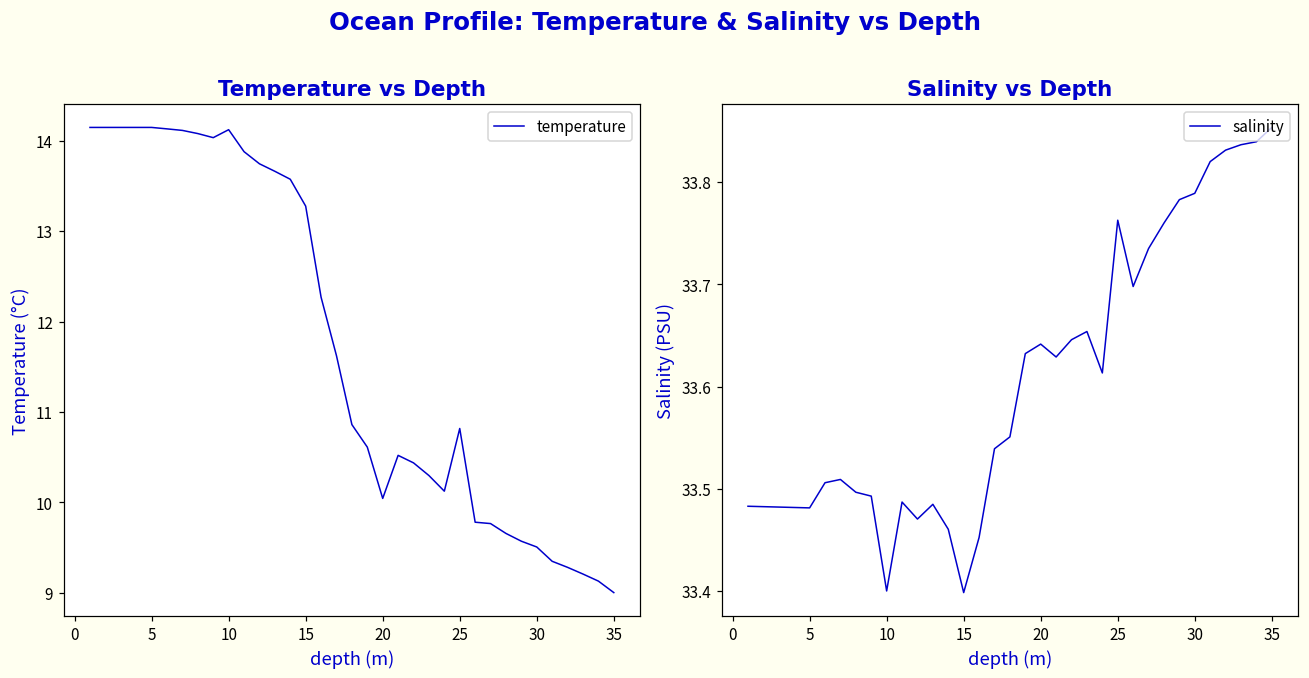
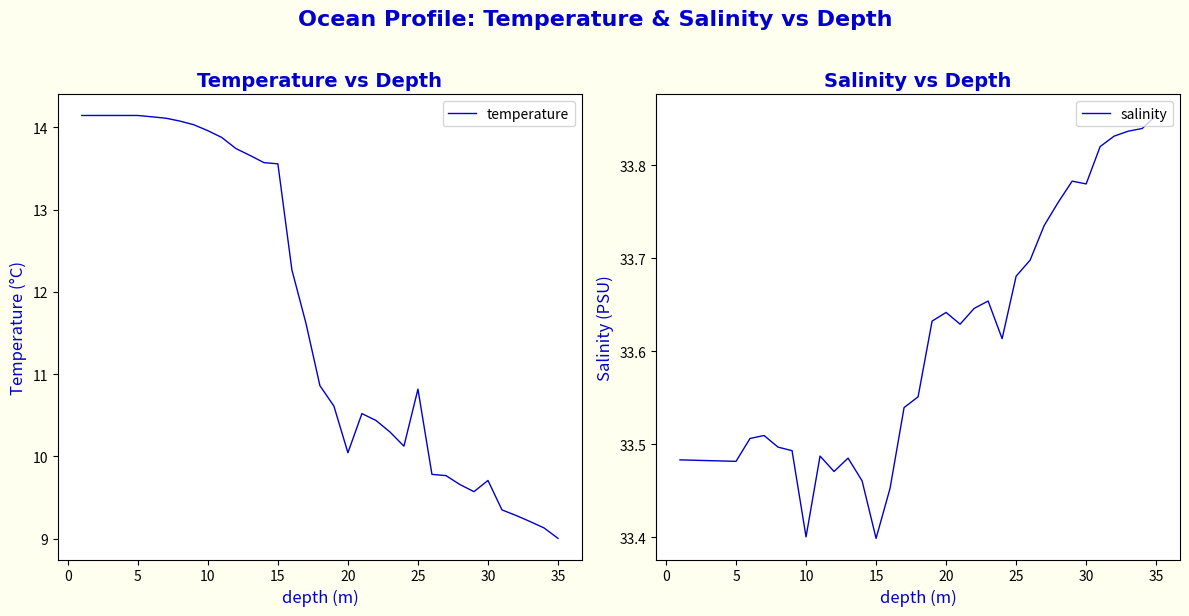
Temperature vs Depth, 10: 14.1 -> 14.0
Temperature vs Depth, 15: 13.3 -> 13.6
Temperature vs Depth, 30: 9.5 -> 9.7
Salinity vs Depth, 25: 33.76 -> 33.68
Salinity vs Depth, 30: 33.79 -> 33.78
